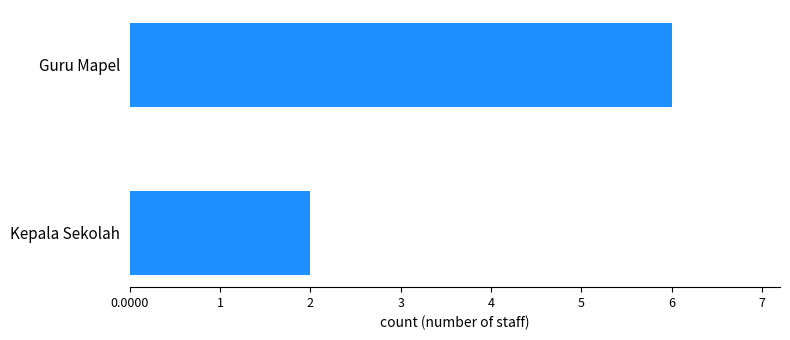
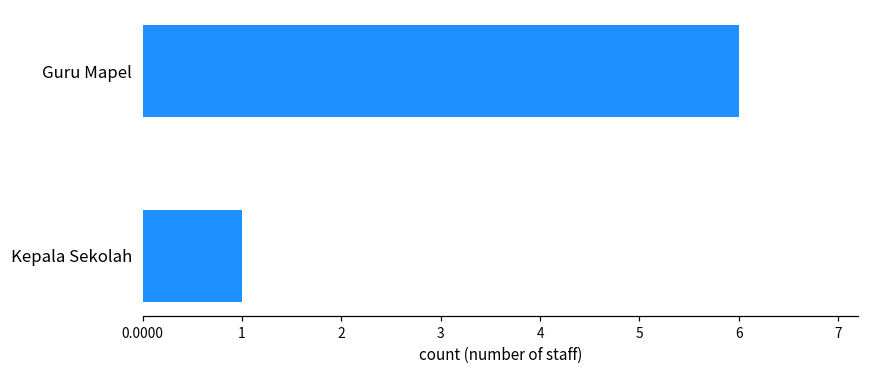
Kepala Sekolah: 2 -> 1
